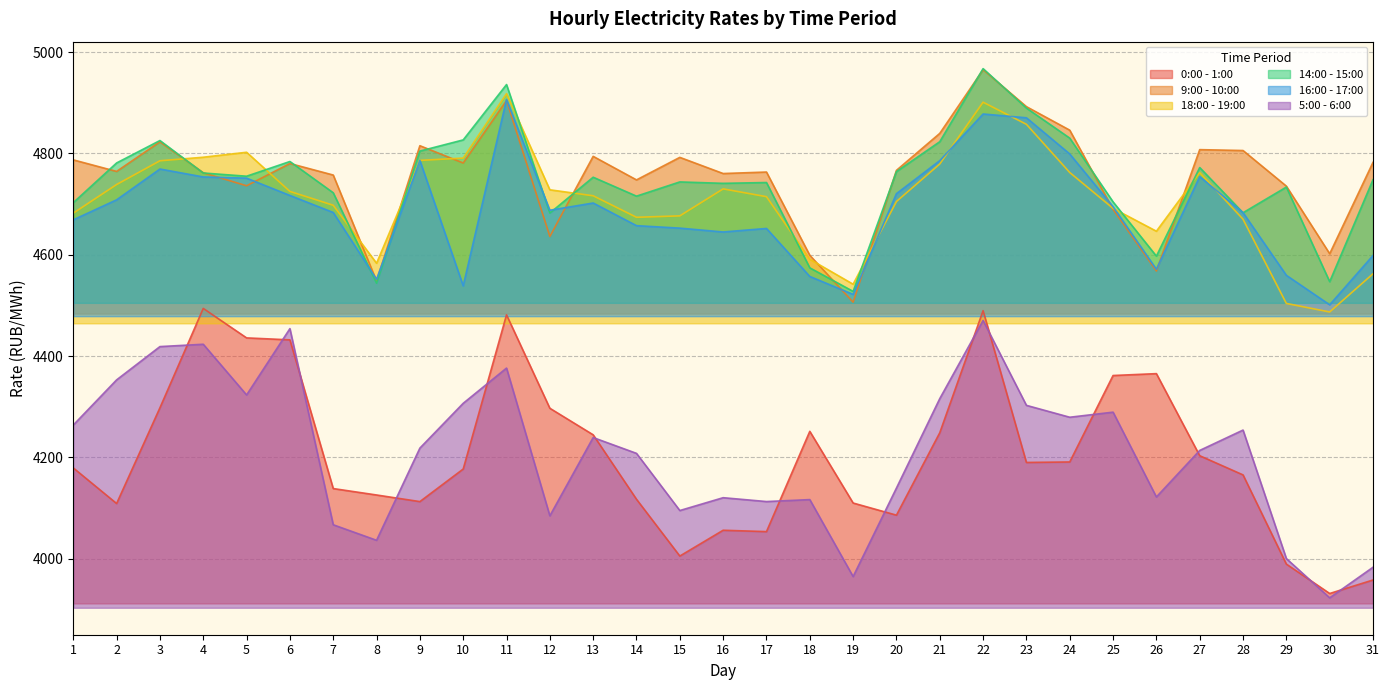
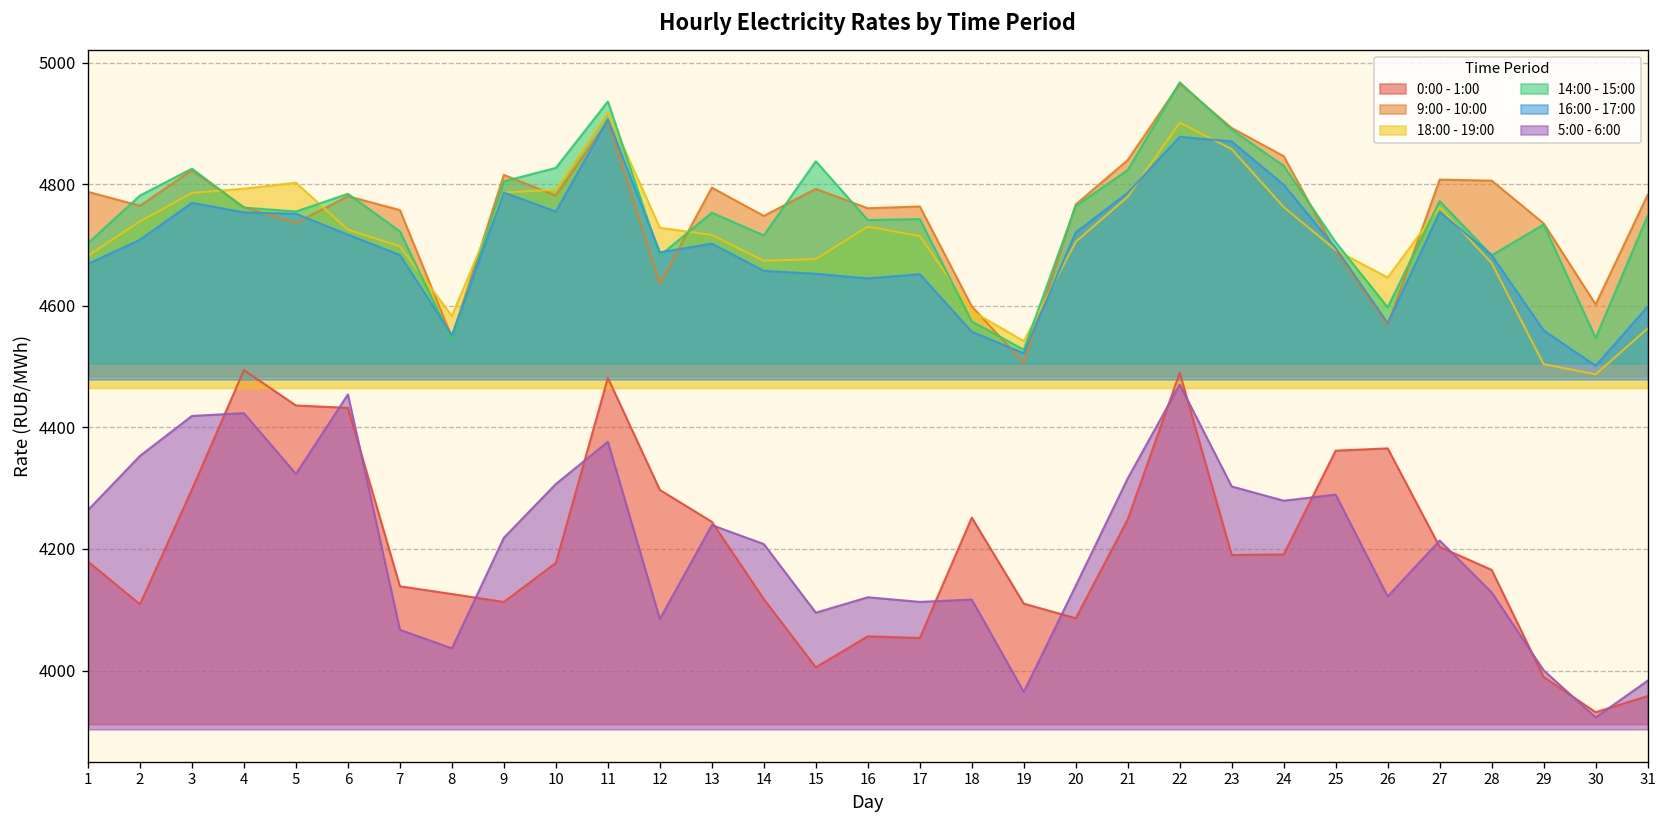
16:00 - 17:00, 10: 4540 -> 4760
14:00 - 15:00, 15: 4740 -> 4840
5:00 - 6:00, 28: 4250 -> 4130
